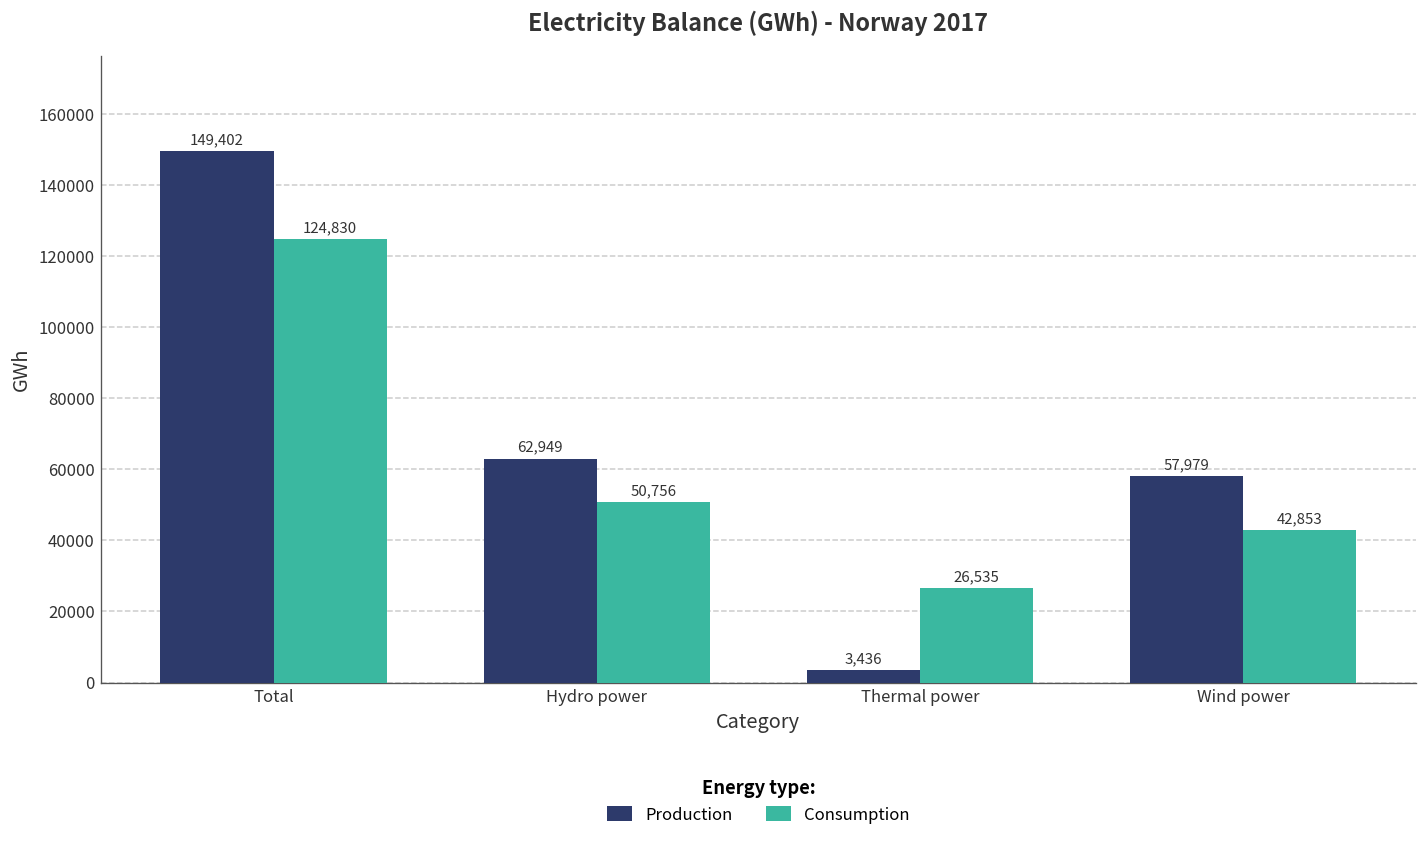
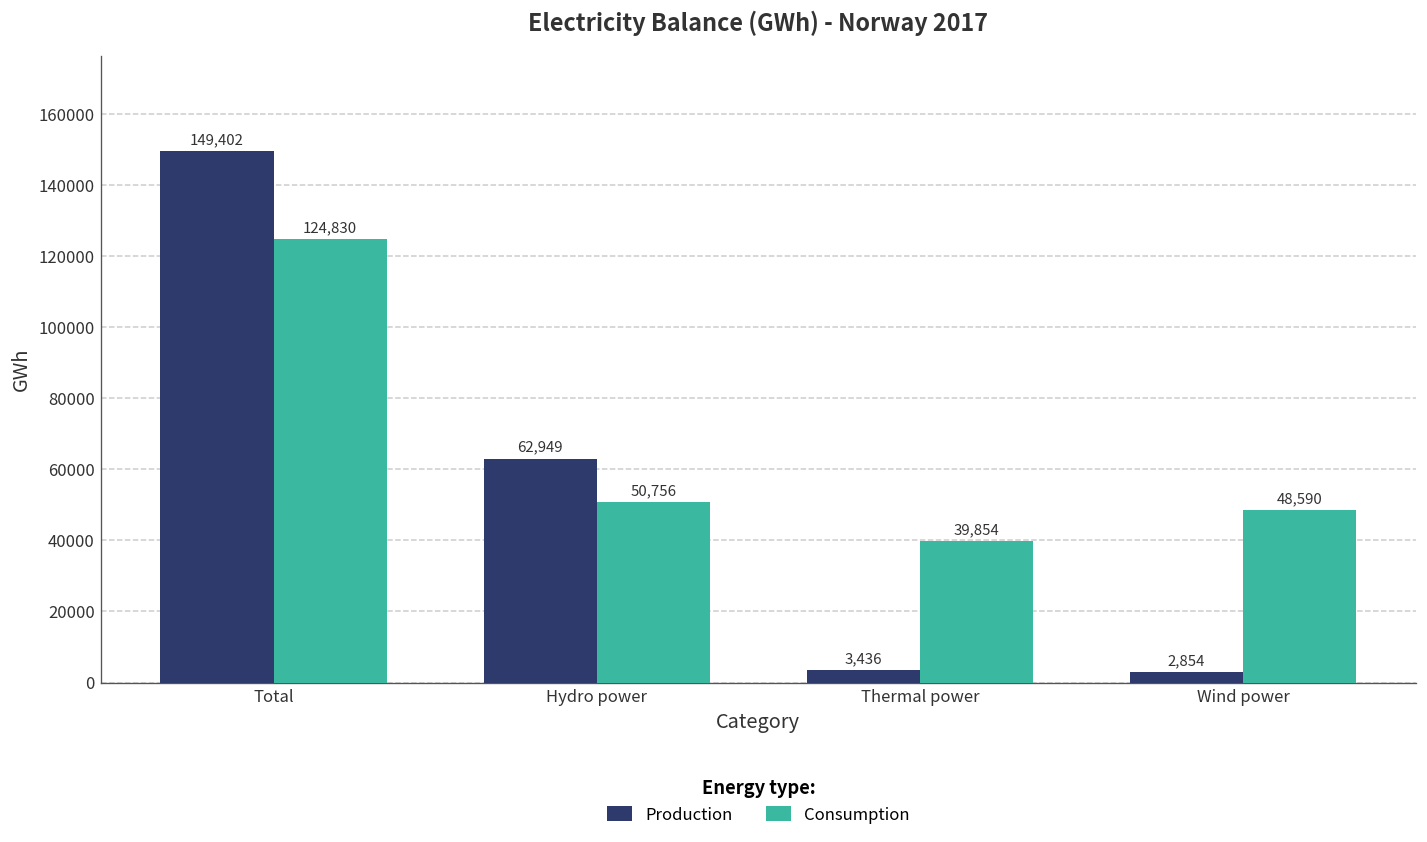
Consumption, Thermal power: 26,535 -> 39,854
Production, Wind power: 57,979 -> 2,854
Consumption, Wind power: 42,853 -> 48,590
